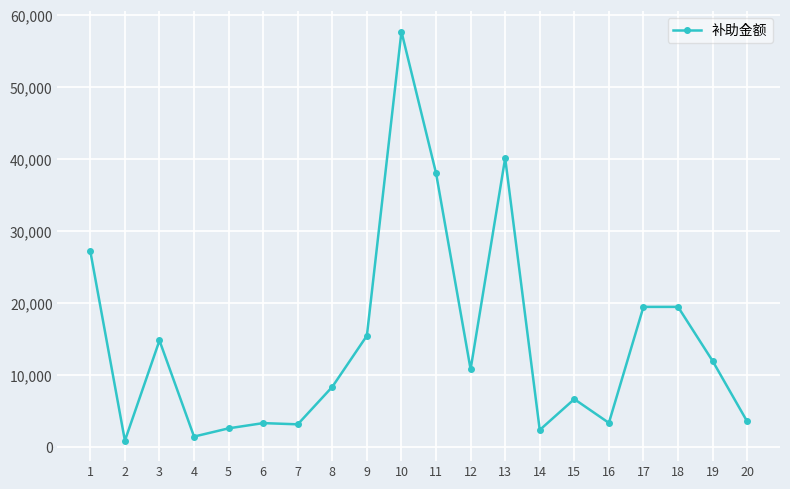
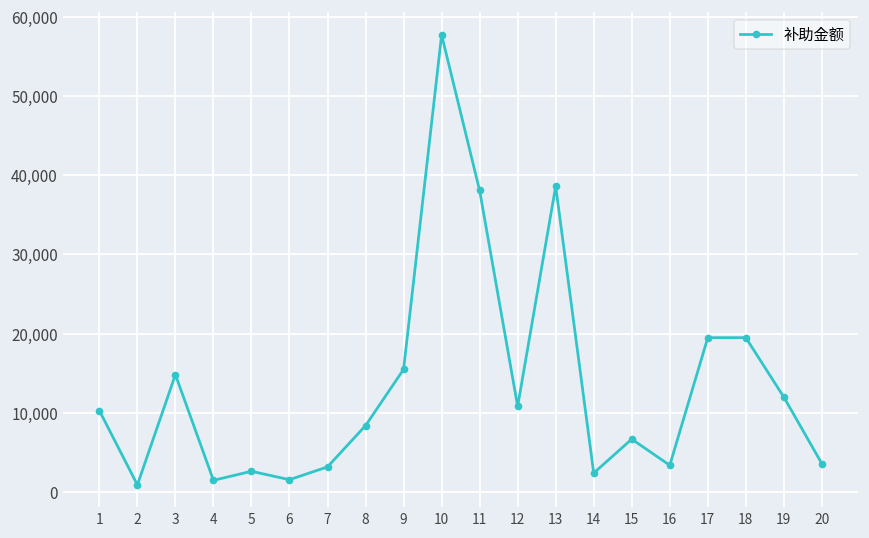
1: 27,000 -> 10,000
6: 3,000 -> 2,000
13: 40,000 -> 39,000
